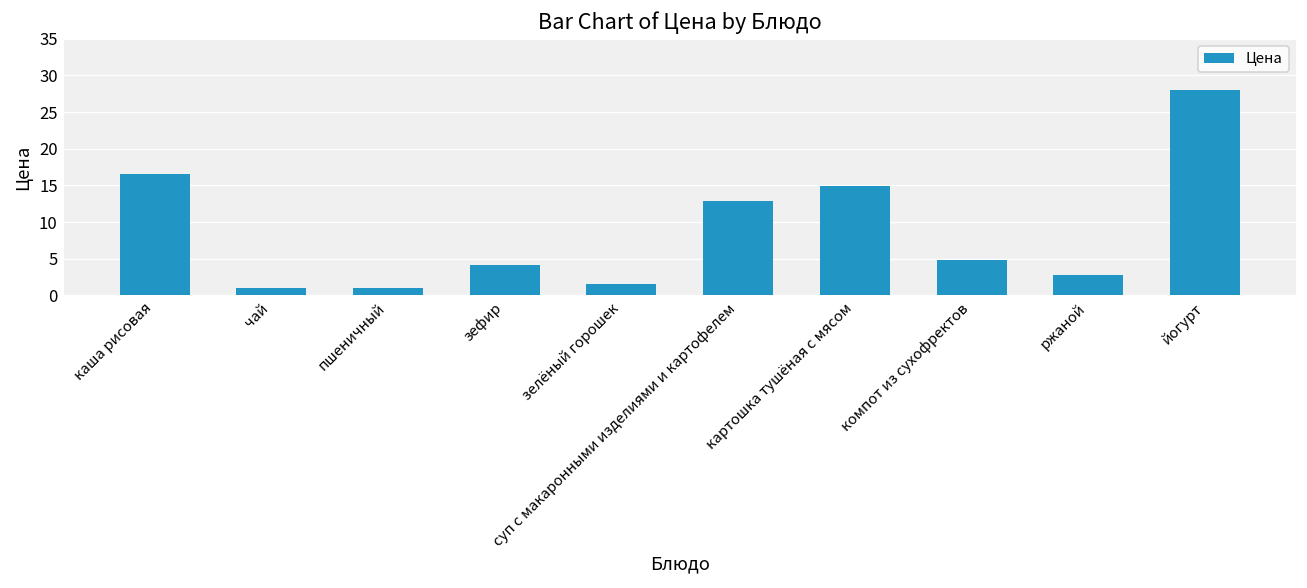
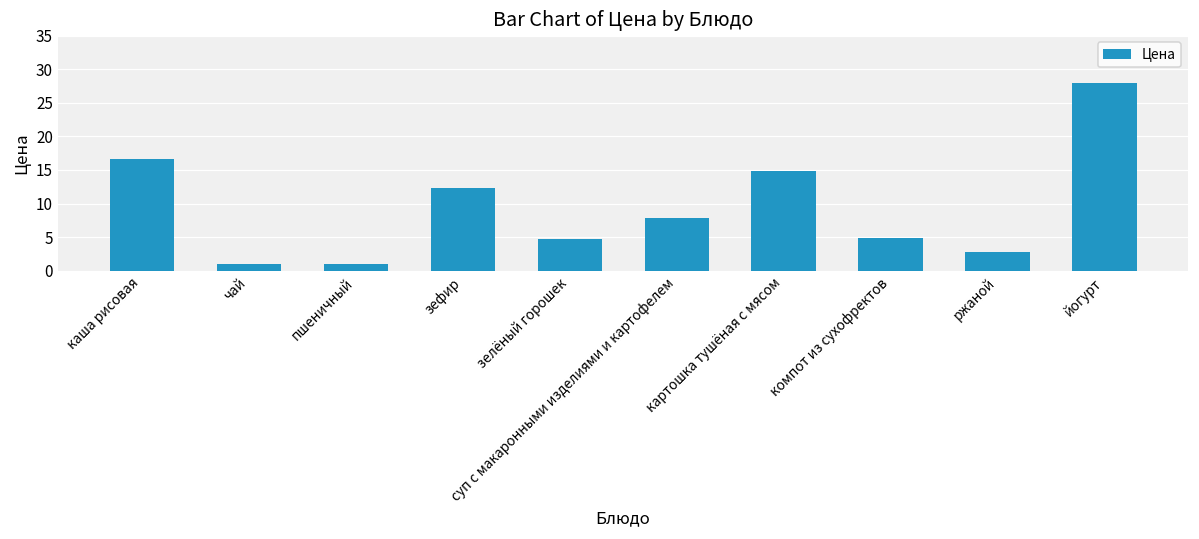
зефир: 4 -> 12
зелёный горошек: 2 -> 5
суп с макаронными изделиями и картофелем: 13 -> 8
